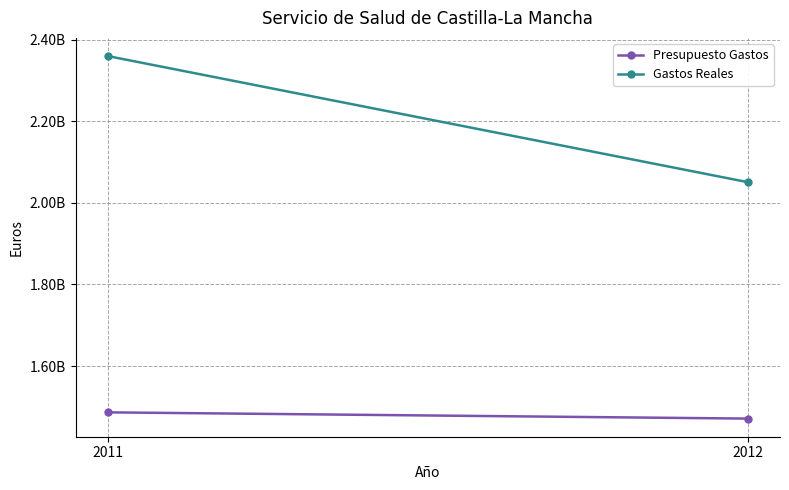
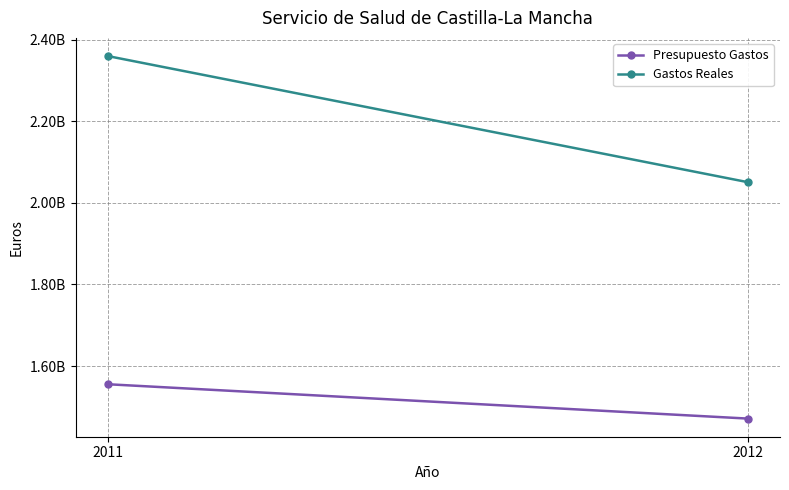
Presupuesto Gastos, 2011: 1490000000 -> 1560000000
